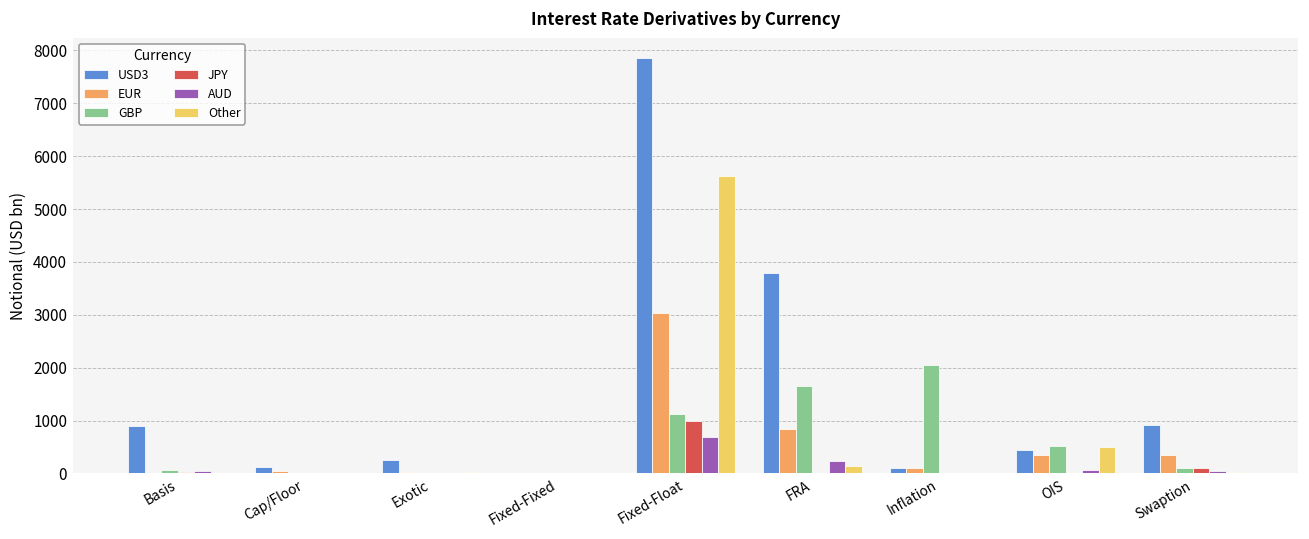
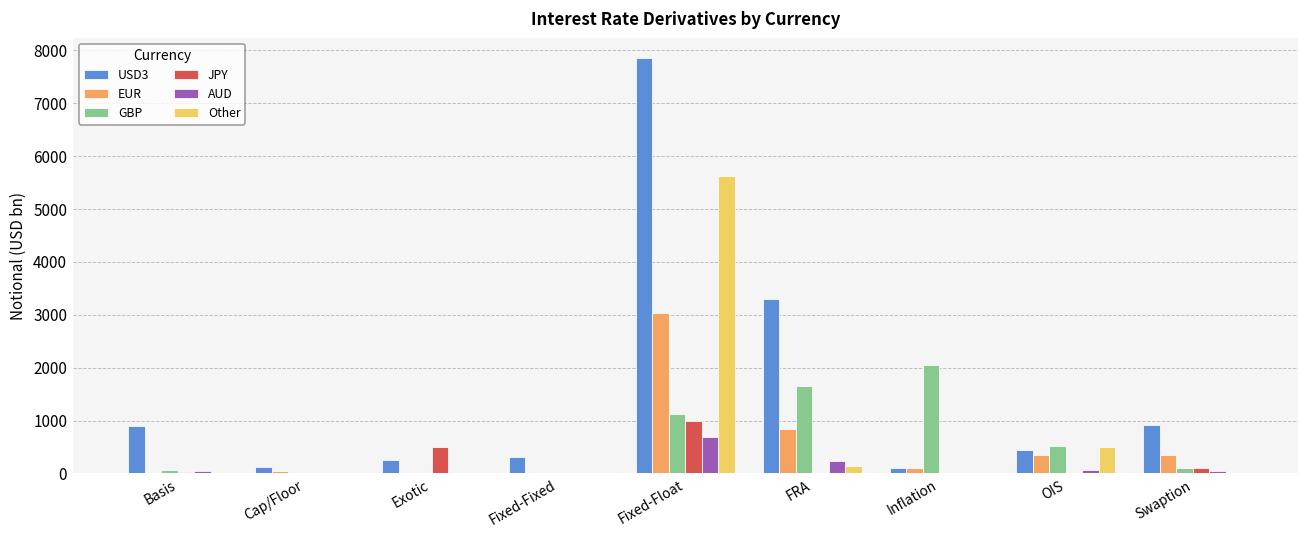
JPY, Exotic: 0 -> 500
USD3, Fixed-Fixed: 0 -> 300
USD3, FRA: 3800 -> 3300
